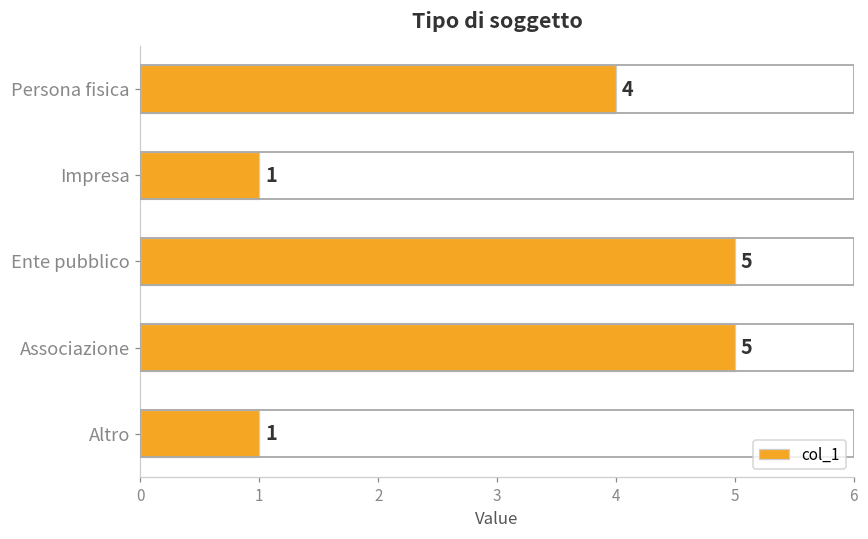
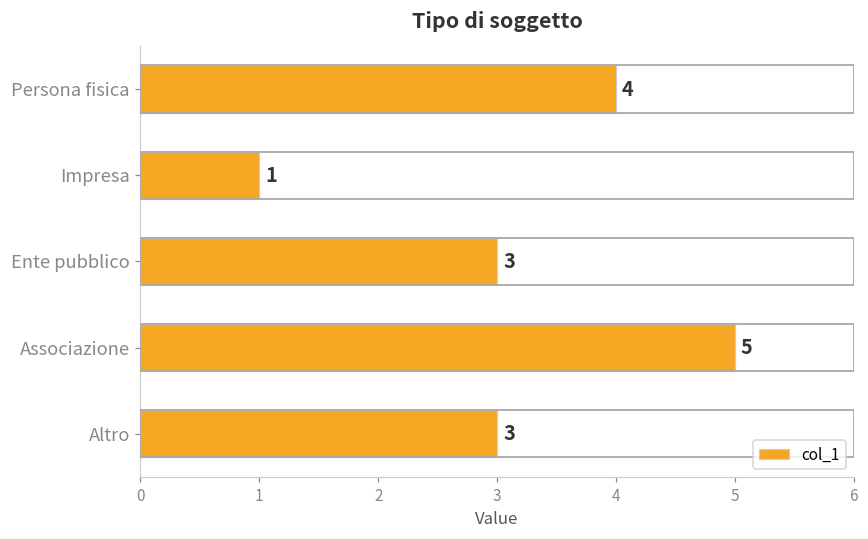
Ente pubblico: 5 -> 3
Altro: 1 -> 3
